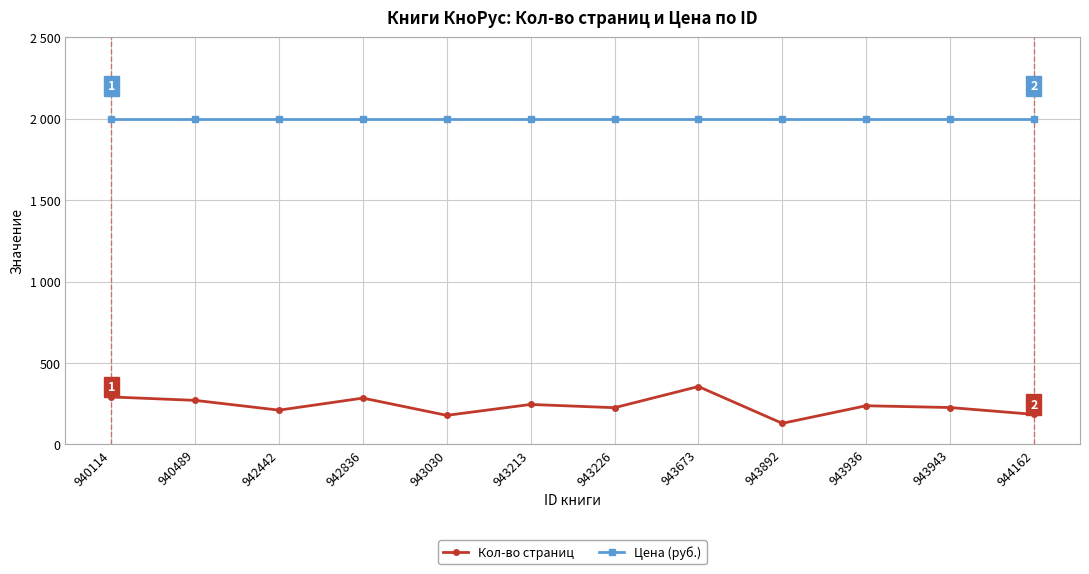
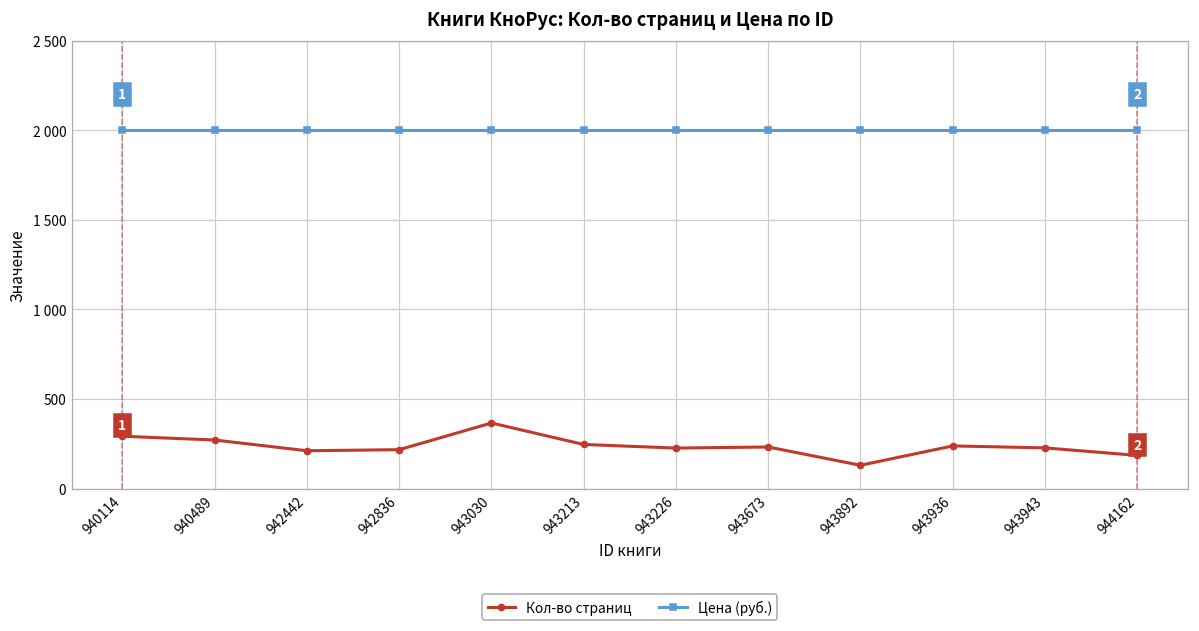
Кол-во страниц, 942836: 290 -> 220
Кол-во страниц, 943030: 180 -> 370
Кол-во страниц, 943673: 360 -> 230
